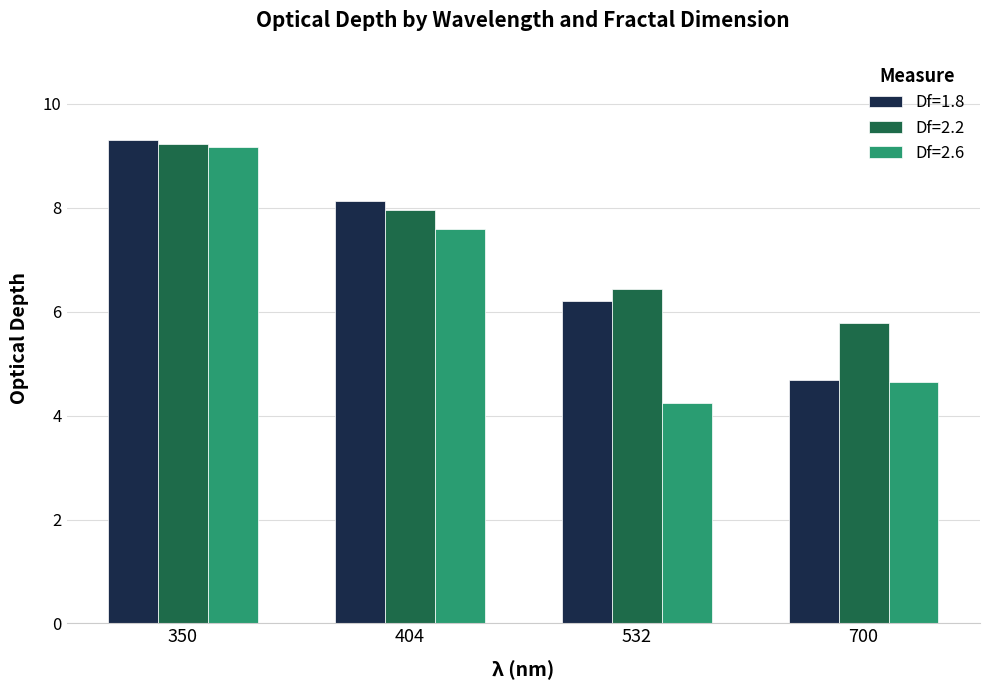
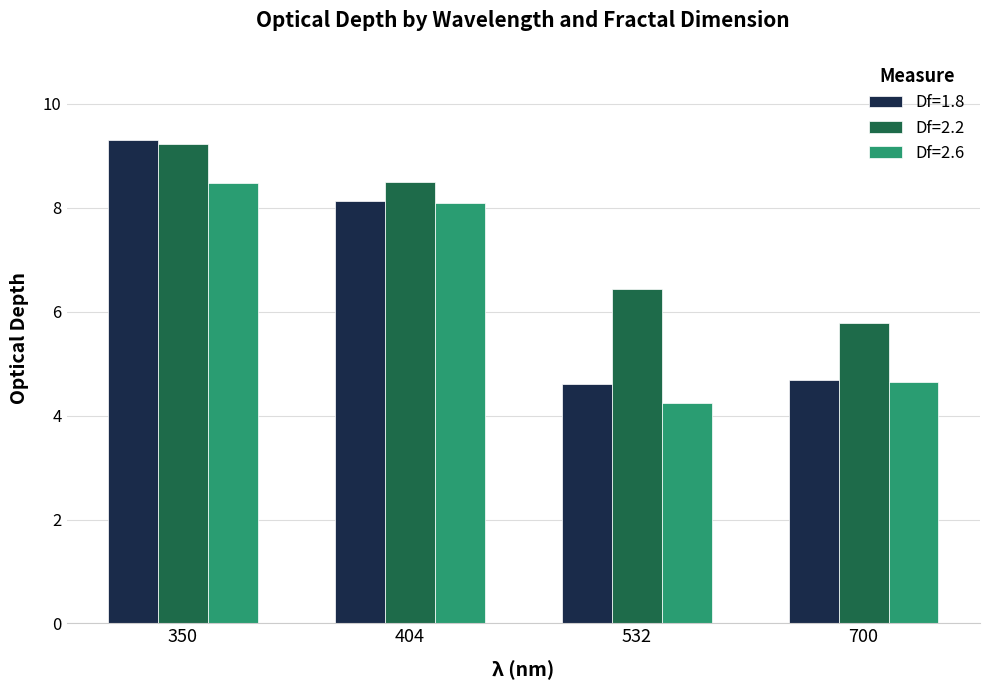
Df=2.6, 350: 9.2 -> 8.5
Df=2.2, 404: 8.0 -> 8.5
Df=2.6, 404: 7.6 -> 8.1
Df=1.8, 532: 6.2 -> 4.6
